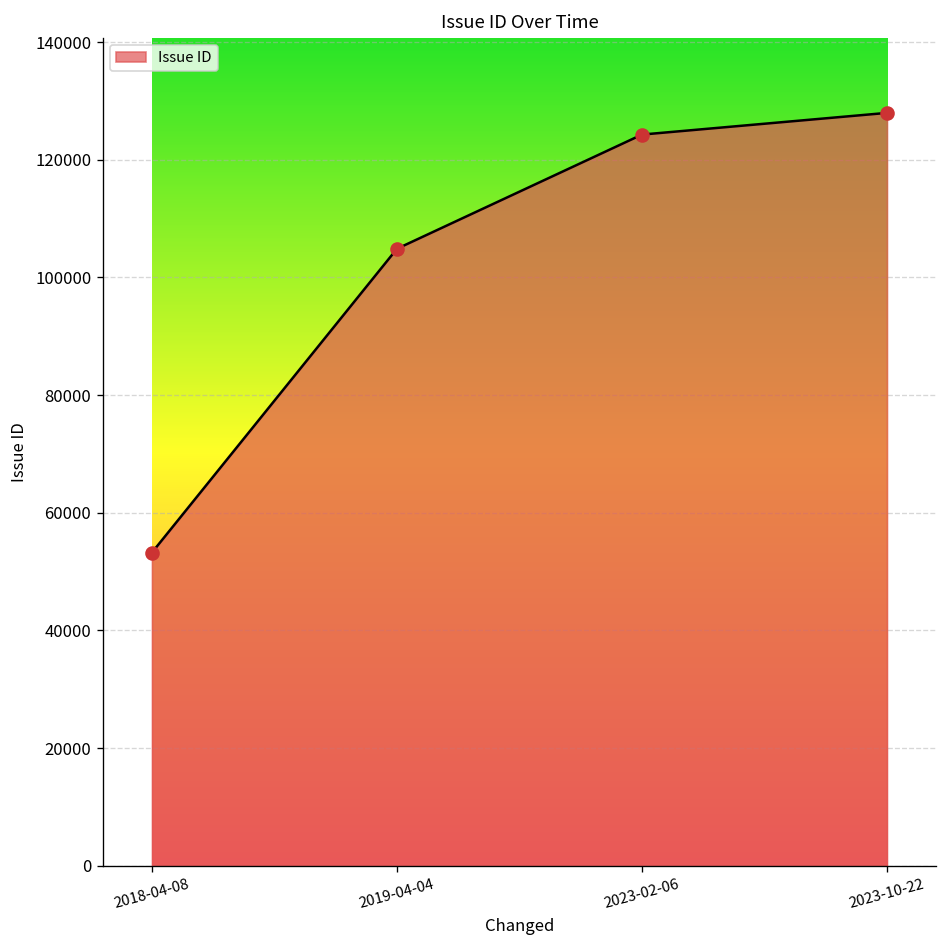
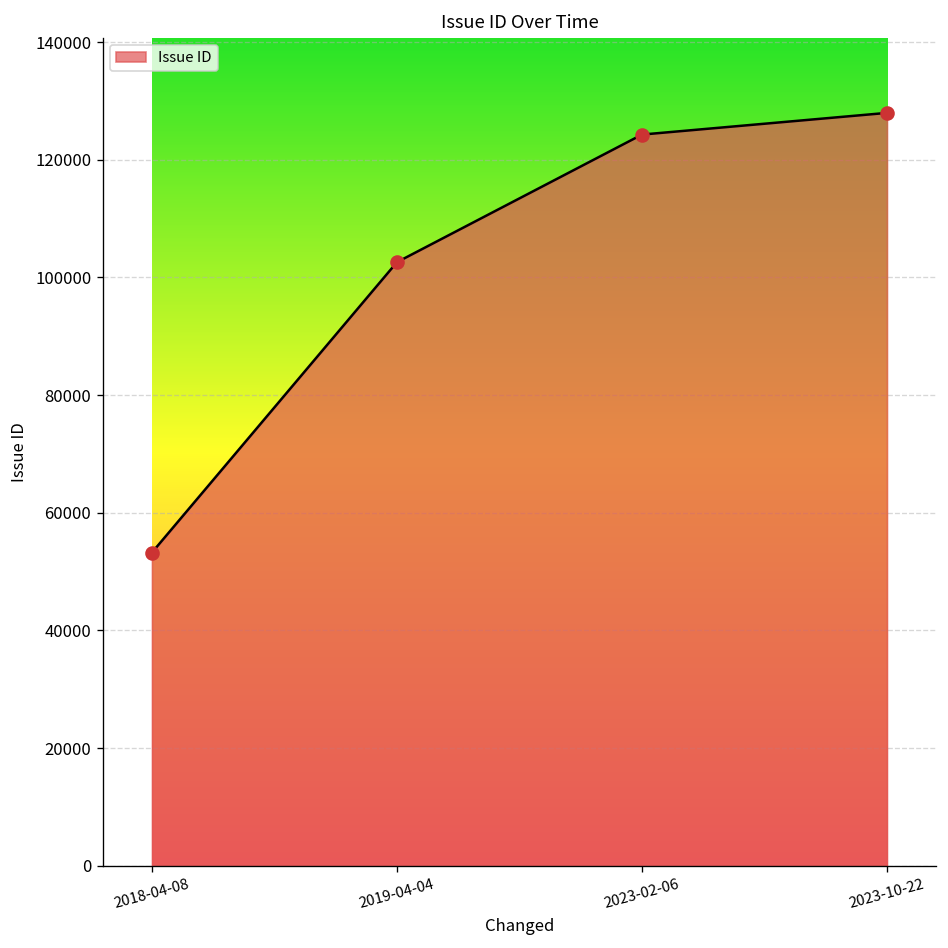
2019-04-04: 105000 -> 103000
